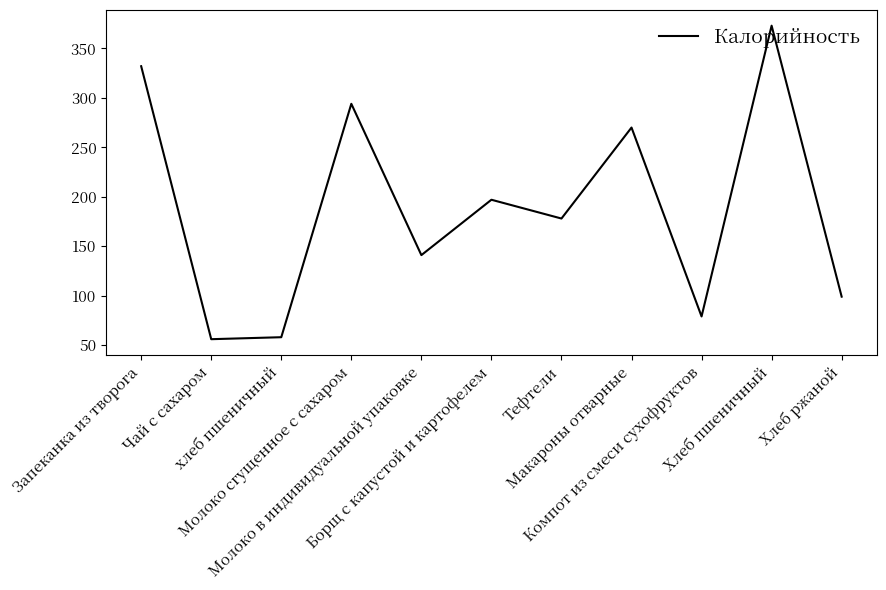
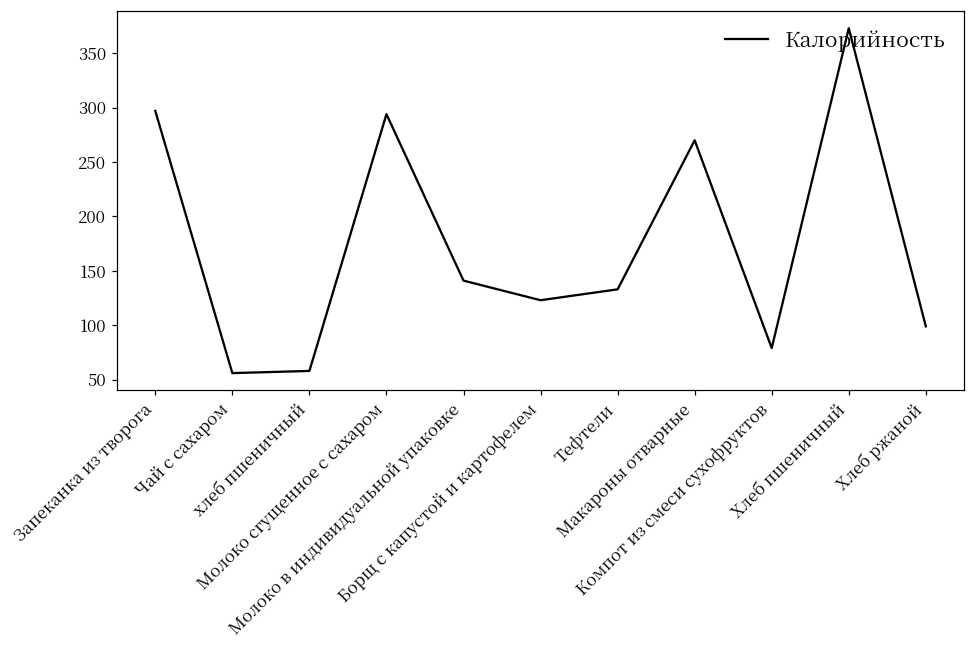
Запеканка из творога: 330 -> 300
Борщ с капустой и картофелем: 200 -> 120
Тефтели: 180 -> 130
